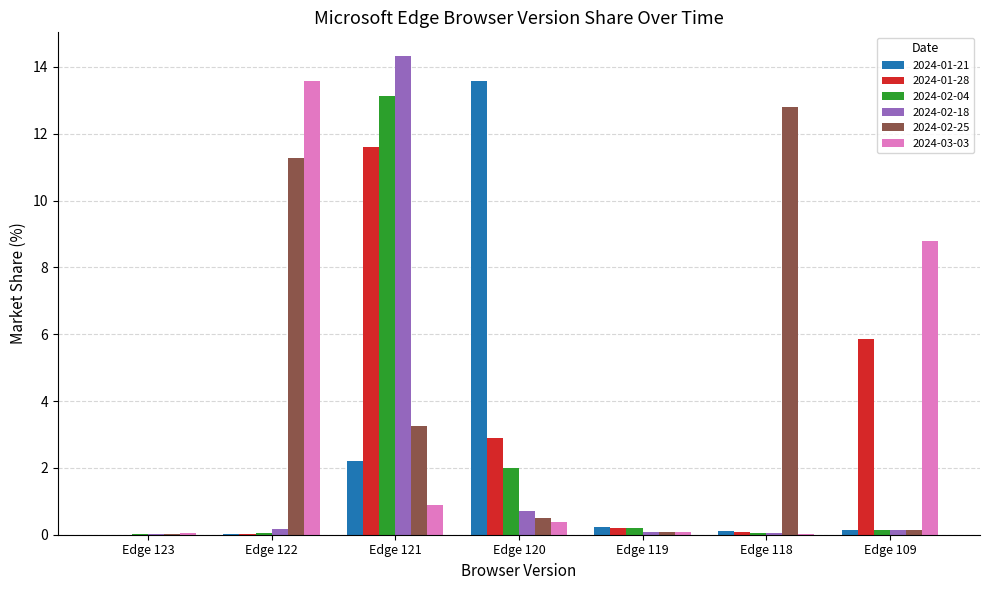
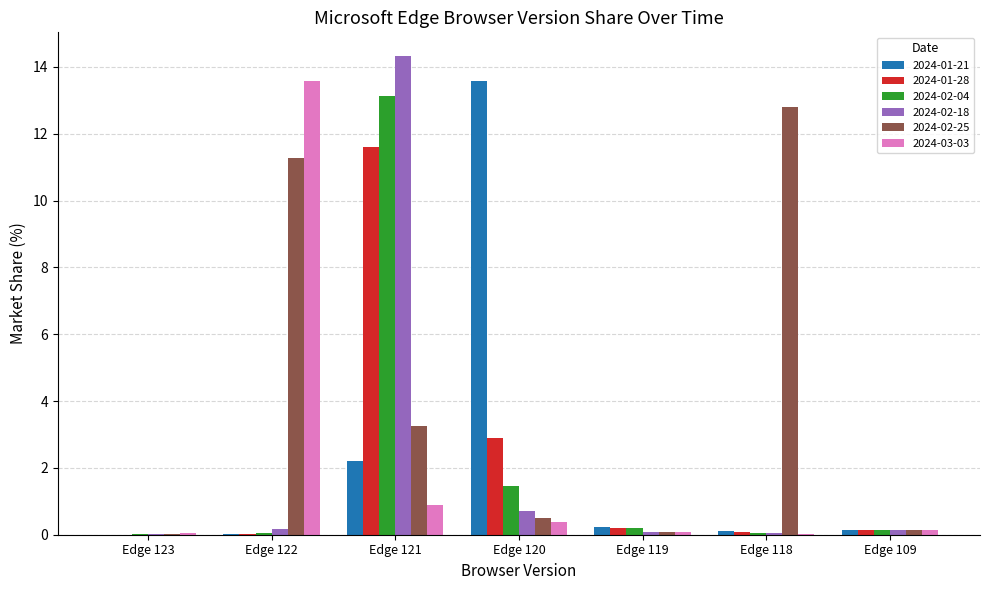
2024-02-04, Edge 120: 2.0 -> 1.5
2024-01-28, Edge 109: 5.9 -> 0.1
2024-03-03, Edge 109: 8.8 -> 0.1
